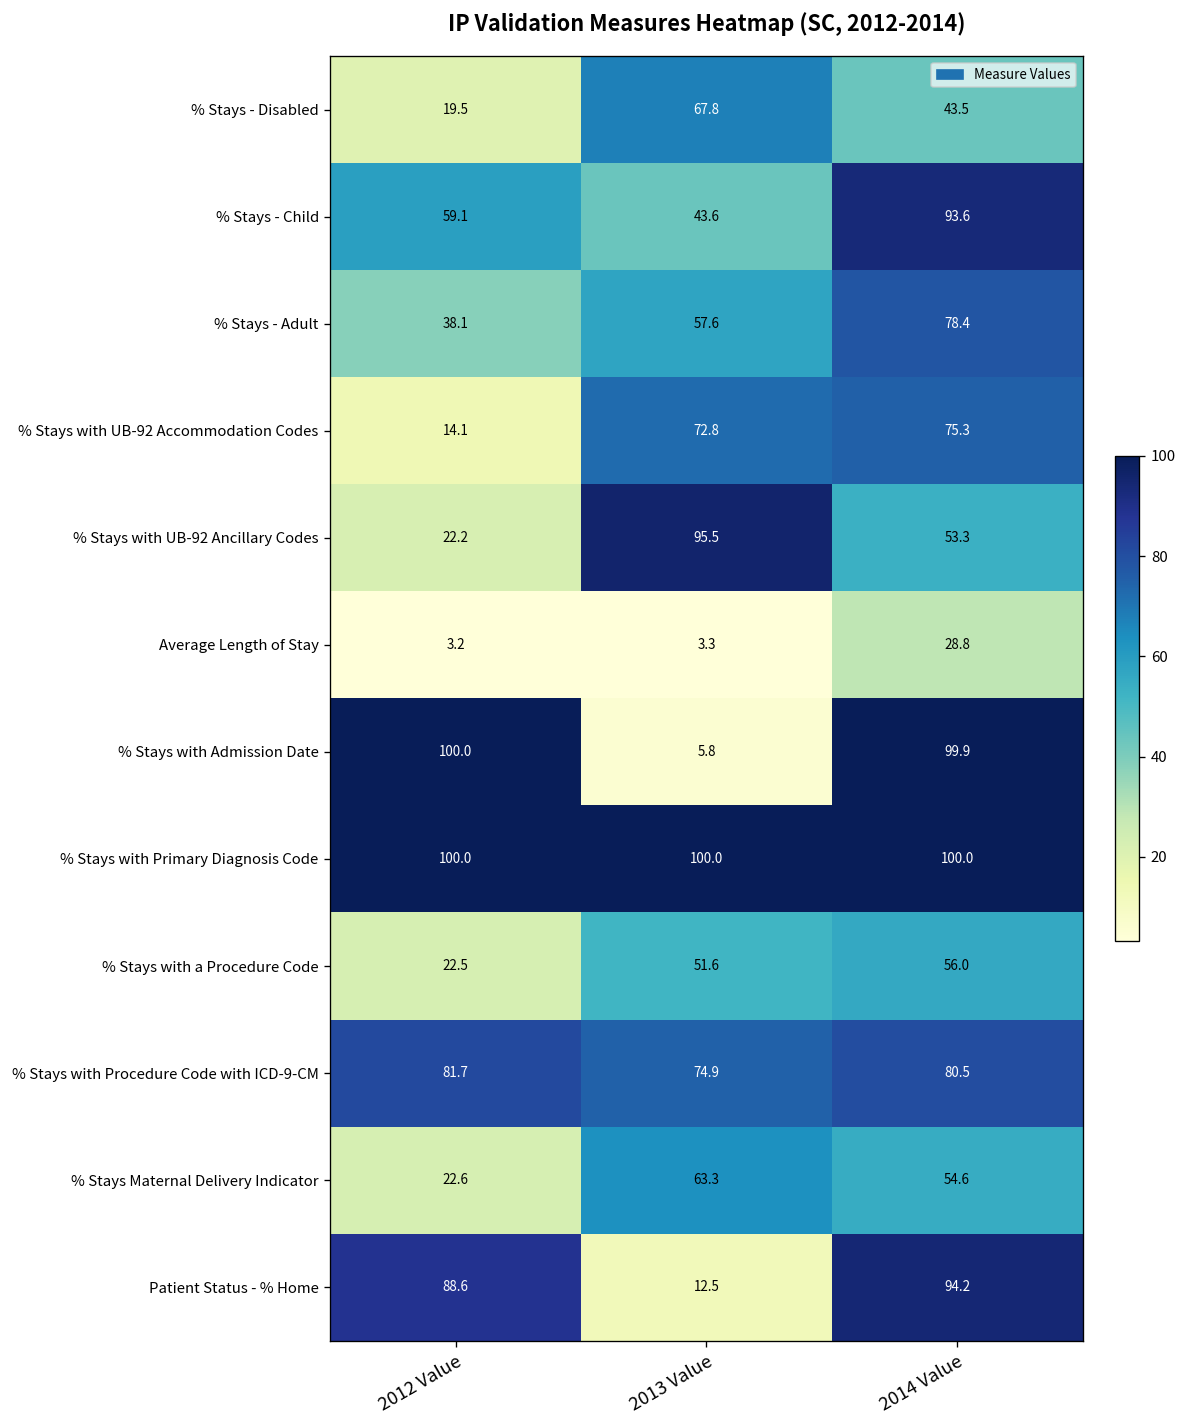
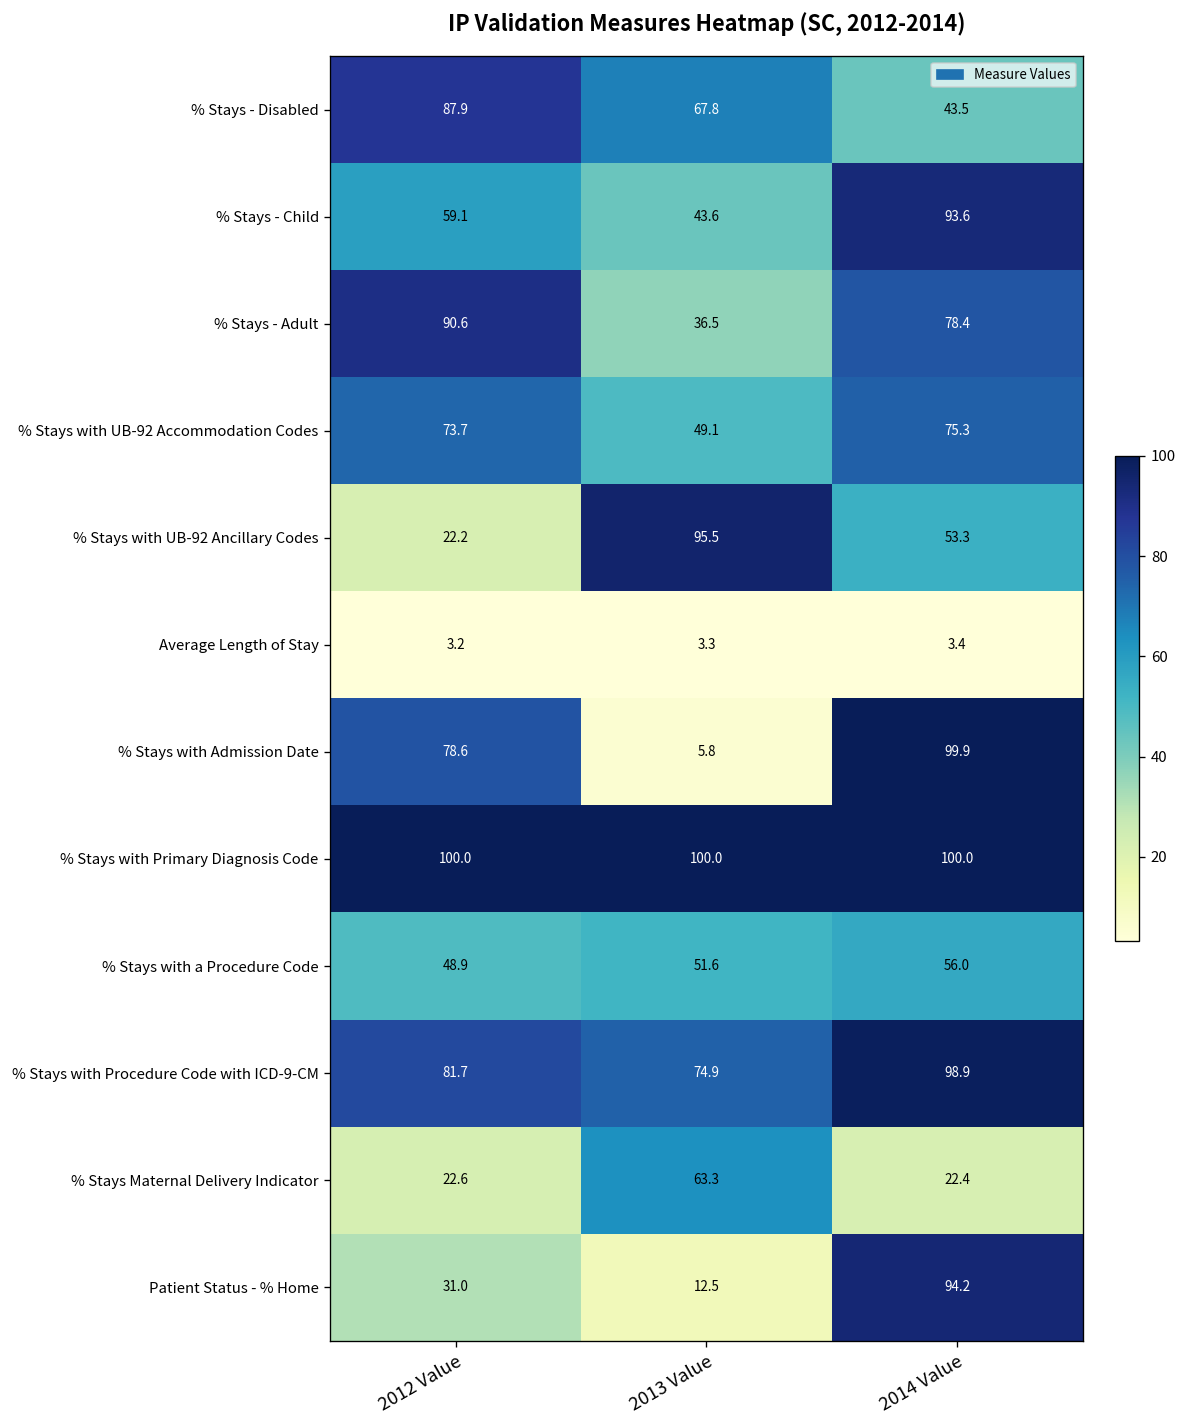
% Stays - Disabled, 2012 Value: 19.5 -> 87.9
% Stays - Adult, 2012 Value: 38.1 -> 90.6
% Stays - Adult, 2013 Value: 57.6 -> 36.5
% Stays with UB-92 Accommodation Codes, 2012 Value: 14.1 -> 73.7
% Stays with UB-92 Accommodation Codes, 2013 Value: 72.8 -> 49.1
Average Length of Stay, 2014 Value: 28.8 -> 3.4
% Stays with Admission Date, 2012 Value: 100.0 -> 78.6
% Stays with a Procedure Code, 2012 Value: 22.5 -> 48.9
% Stays with Procedure Code with ICD-9-CM, 2014 Value: 80.5 -> 98.9
% Stays Maternal Delivery Indicator, 2014 Value: 54.6 -> 22.4
Patient Status - % Home, 2012 Value: 88.6 -> 31.0
